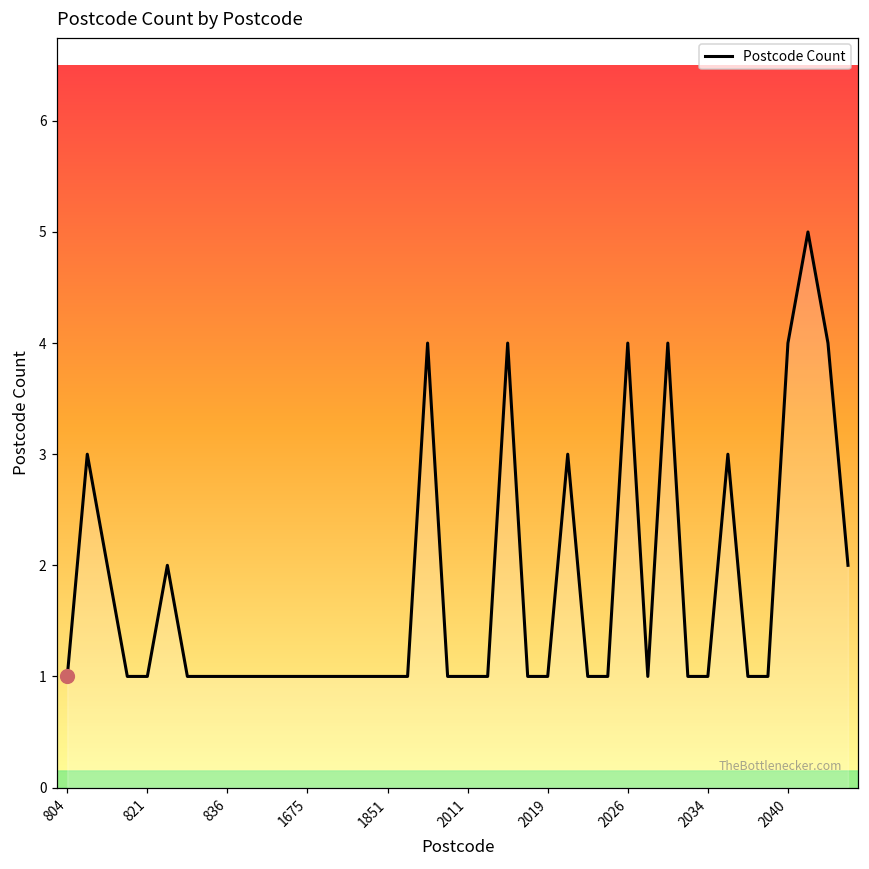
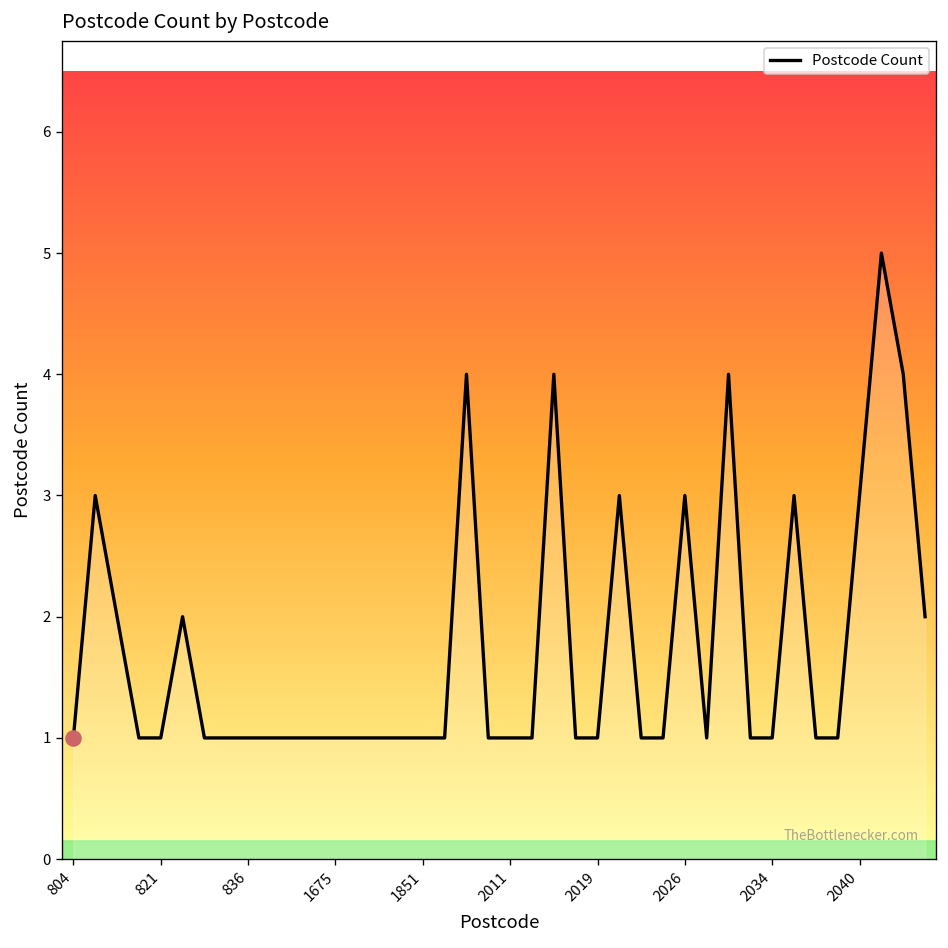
Postcode Count, 2026: 4 -> 3
Postcode Count, 2040: 4 -> 3
